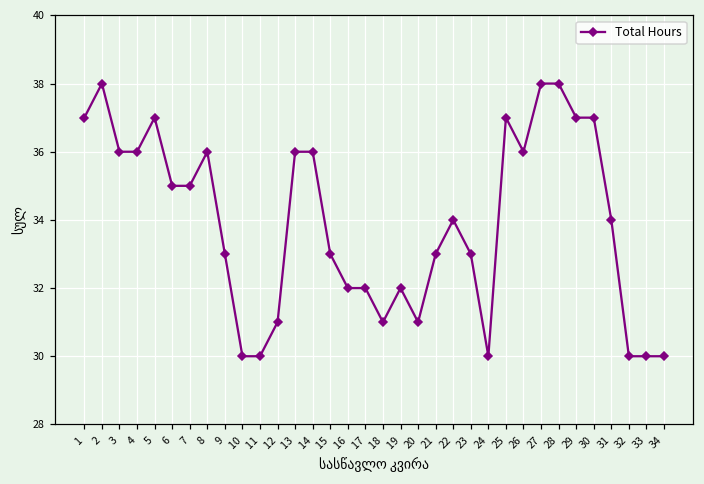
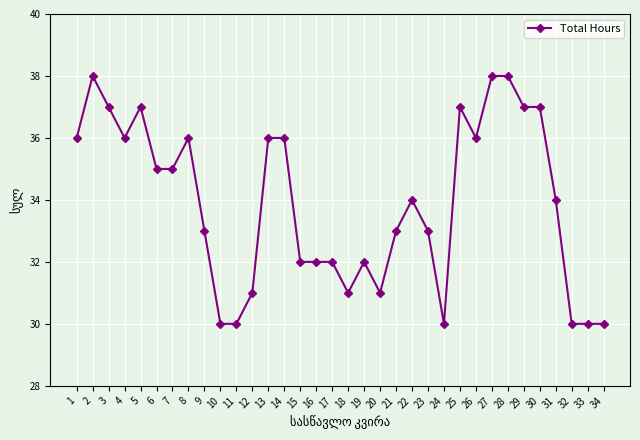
1: 37 -> 36
3: 36 -> 37
15: 33 -> 32
